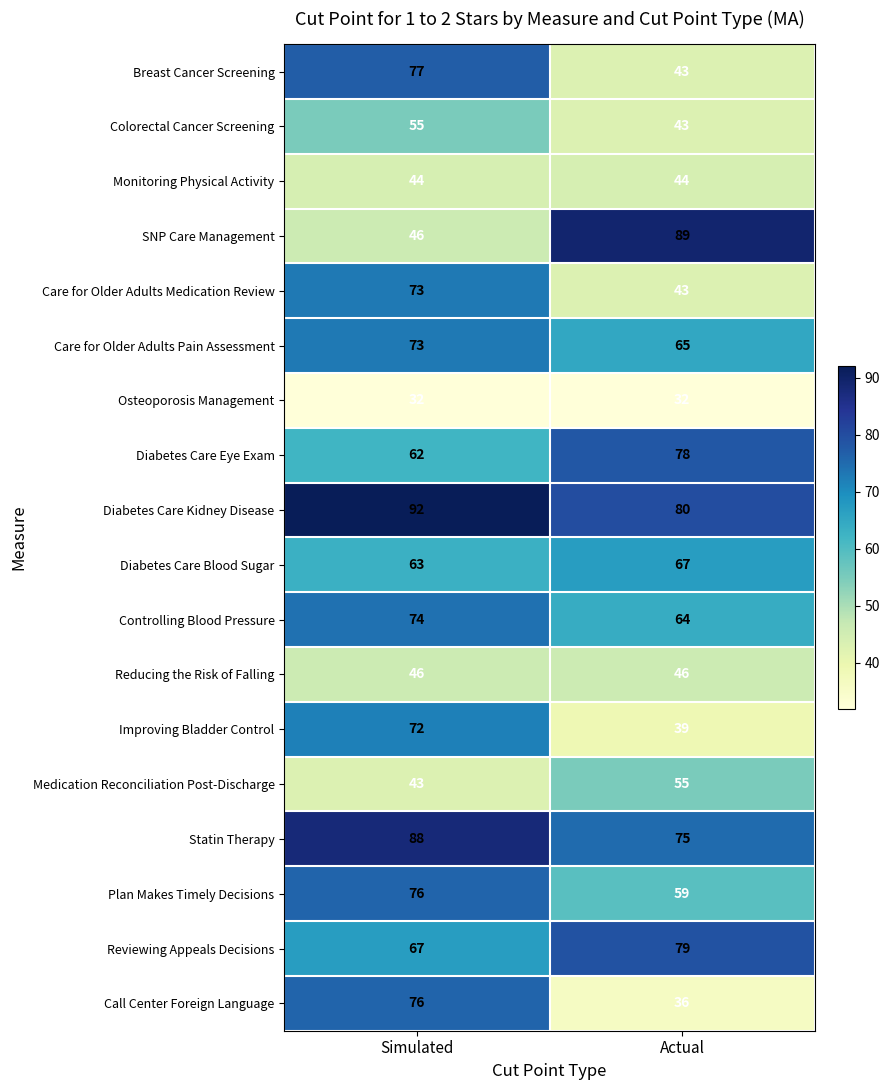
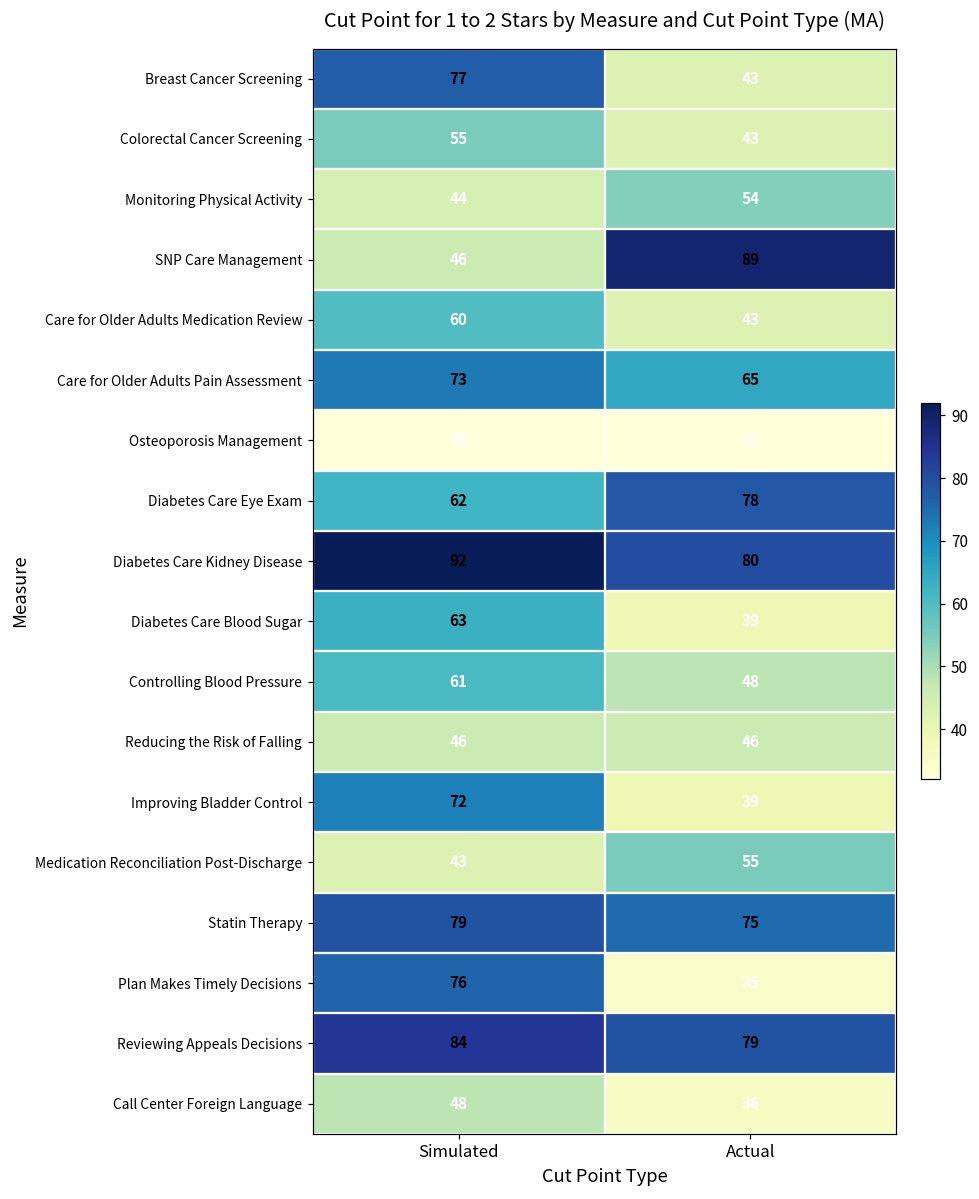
Monitoring Physical Activity, Actual: 44 -> 54
Care for Older Adults Medication Review, Simulated: 73 -> 60
Diabetes Care Blood Sugar, Actual: 67 -> 39
Controlling Blood Pressure, Simulated: 74 -> 61
Controlling Blood Pressure, Actual: 64 -> 48
Statin Therapy, Simulated: 88 -> 79
Plan Makes Timely Decisions, Actual: 59 -> 35
Reviewing Appeals Decisions, Simulated: 67 -> 84
Call Center Foreign Language, Simulated: 76 -> 48
